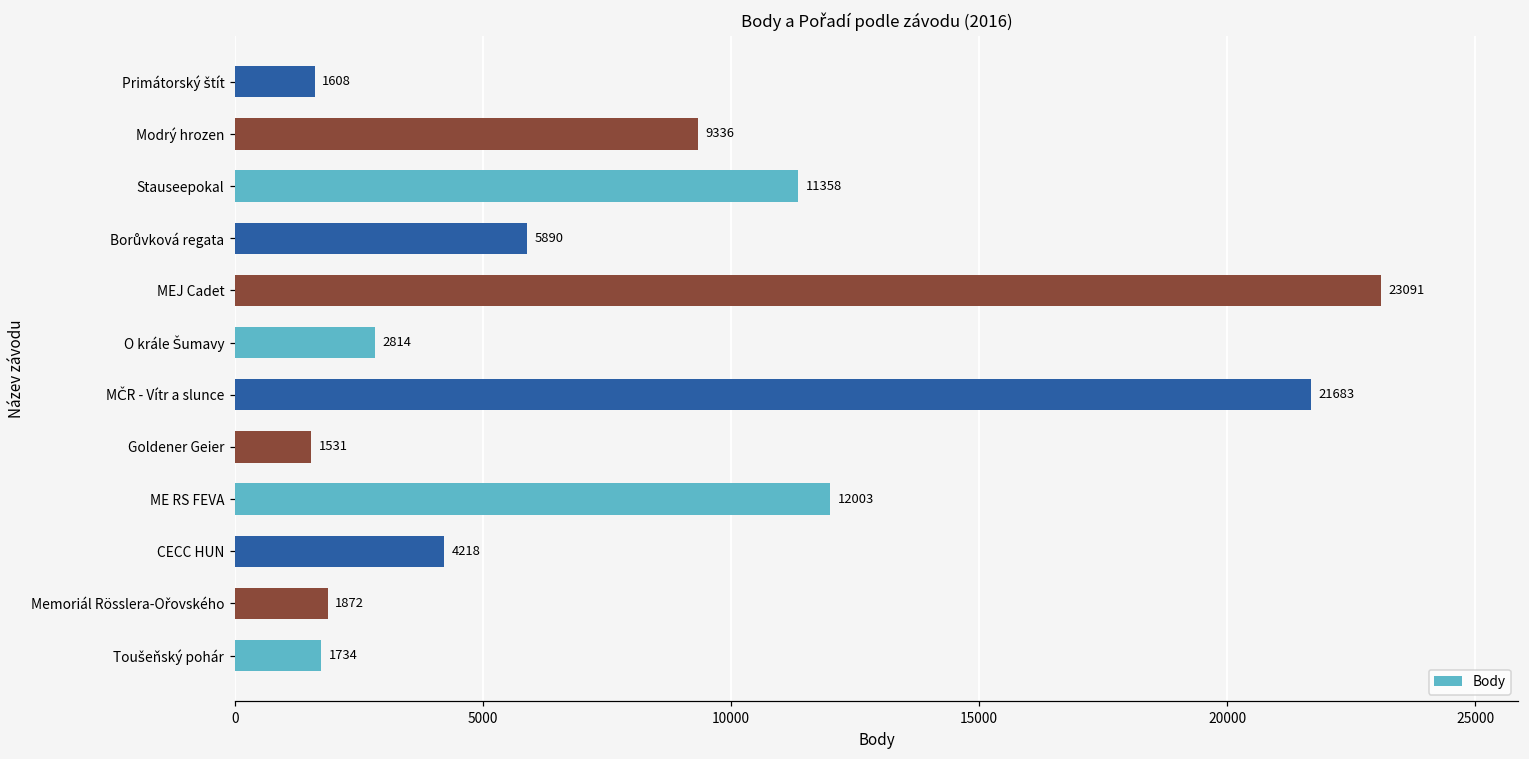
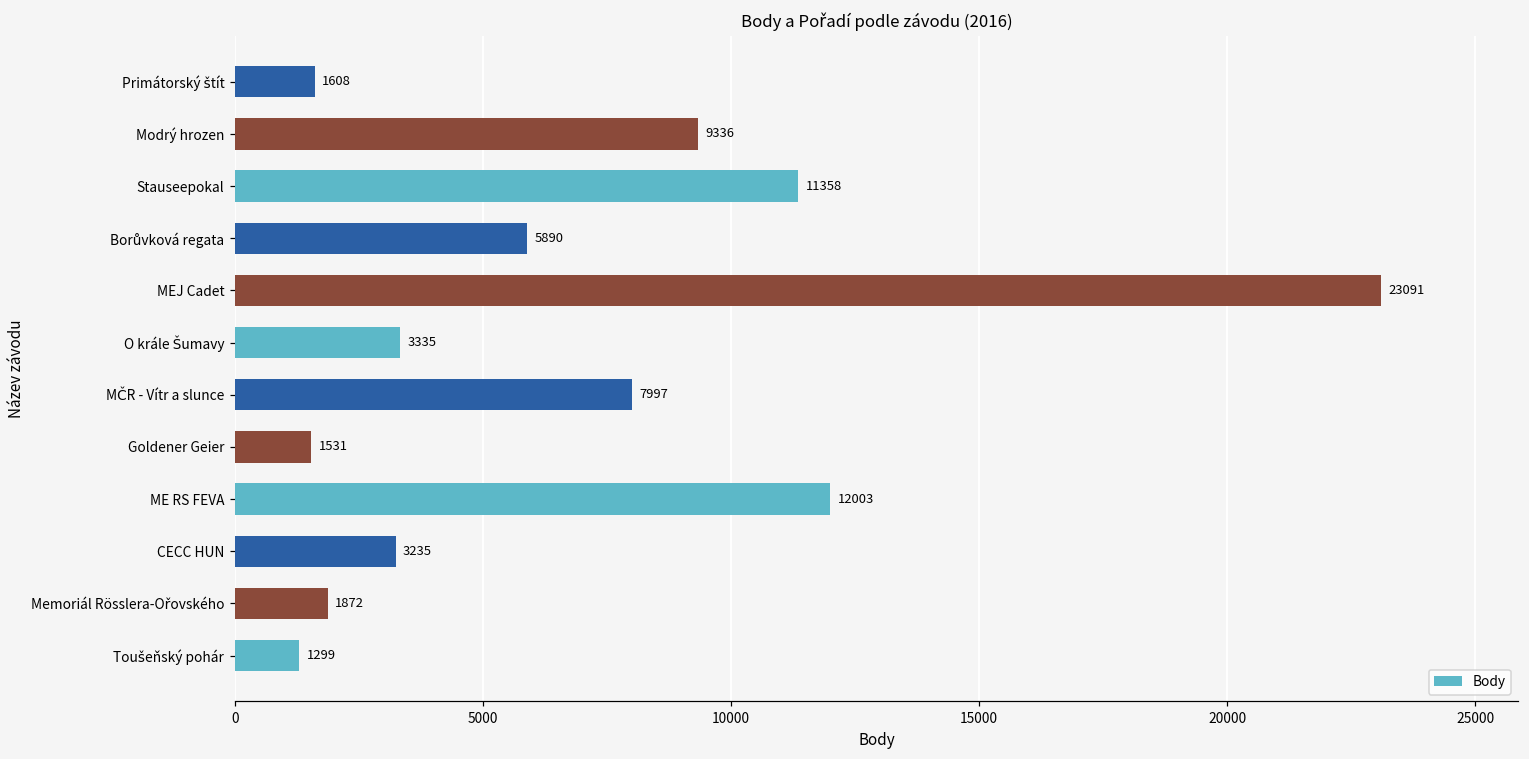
O krále Šumavy: 2814 -> 3335
MČR - Vítr a slunce: 21683 -> 7997
CECC HUN: 4218 -> 3235
Toušeňský pohár: 1734 -> 1299
